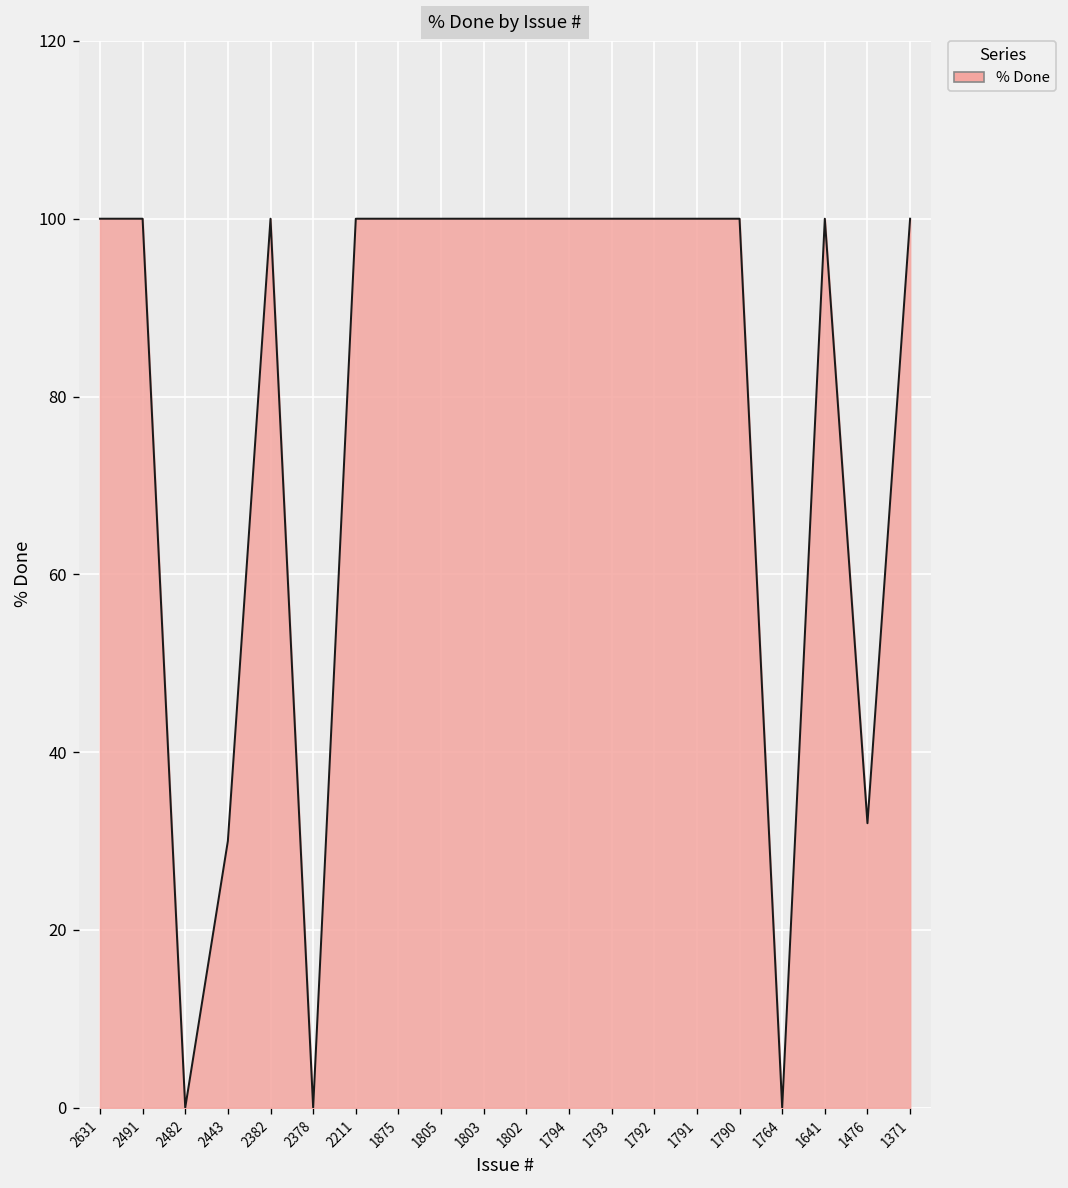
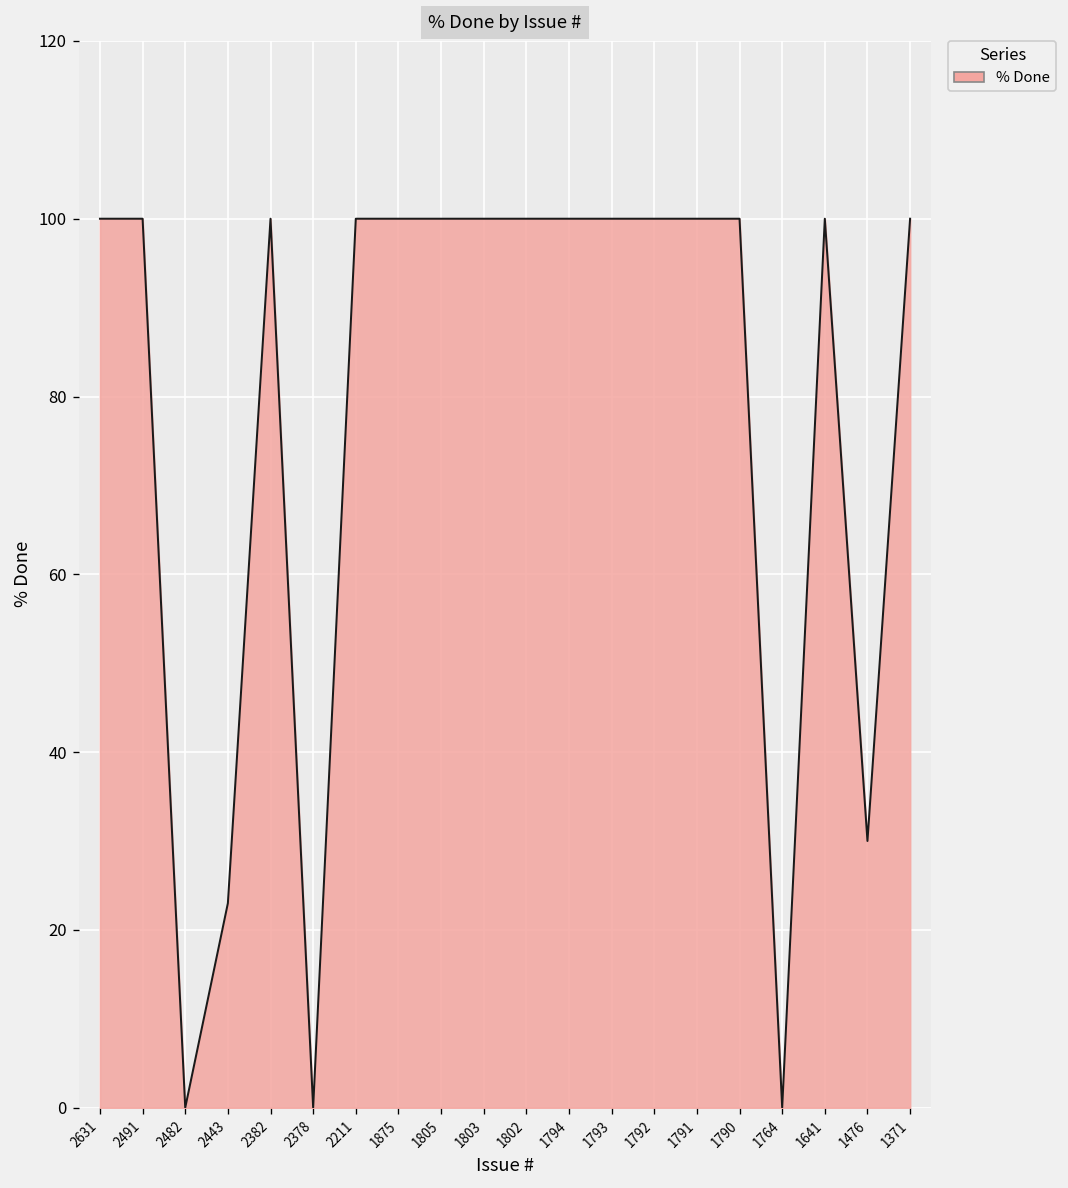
2443: 30 -> 23
1476: 32 -> 30
